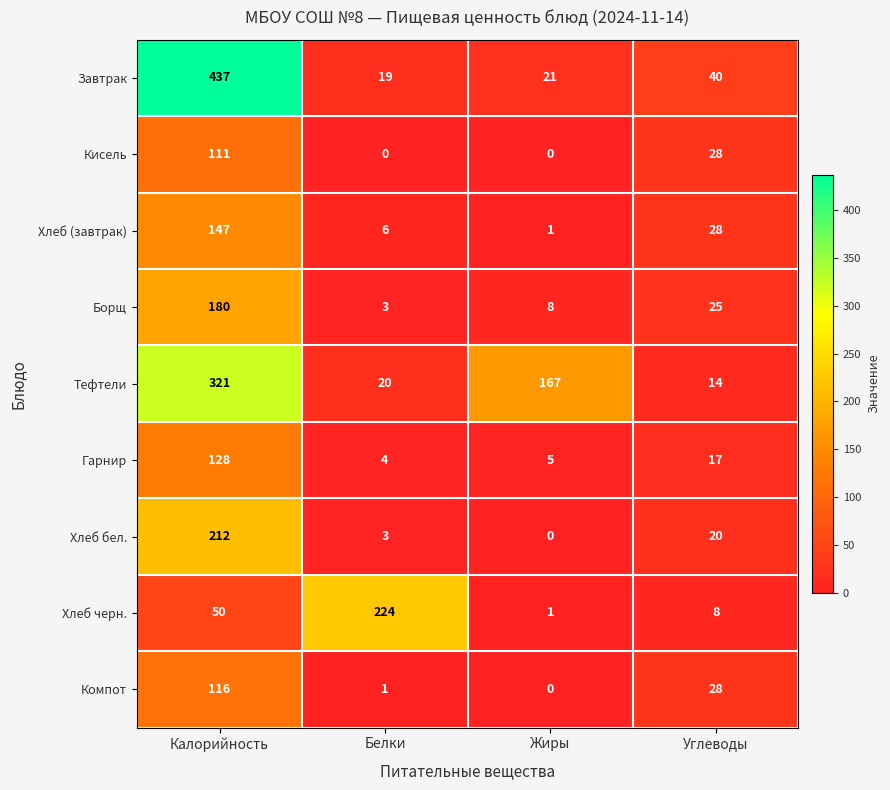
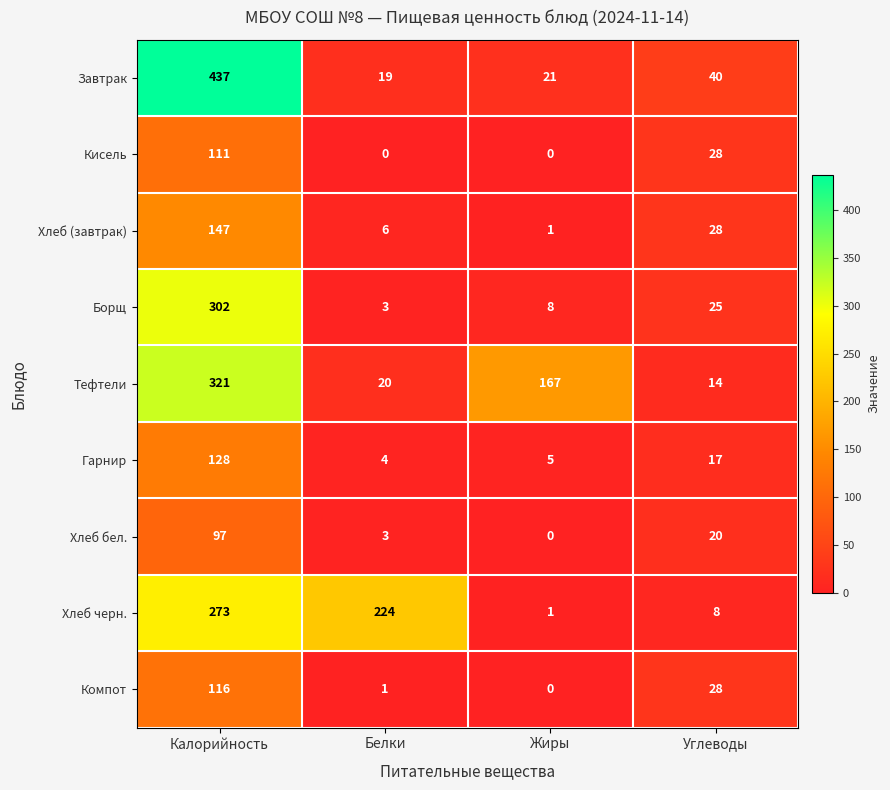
Борщ, Калорийность: 180 -> 302
Хлеб бел., Калорийность: 212 -> 97
Хлеб черн., Калорийность: 50 -> 273
